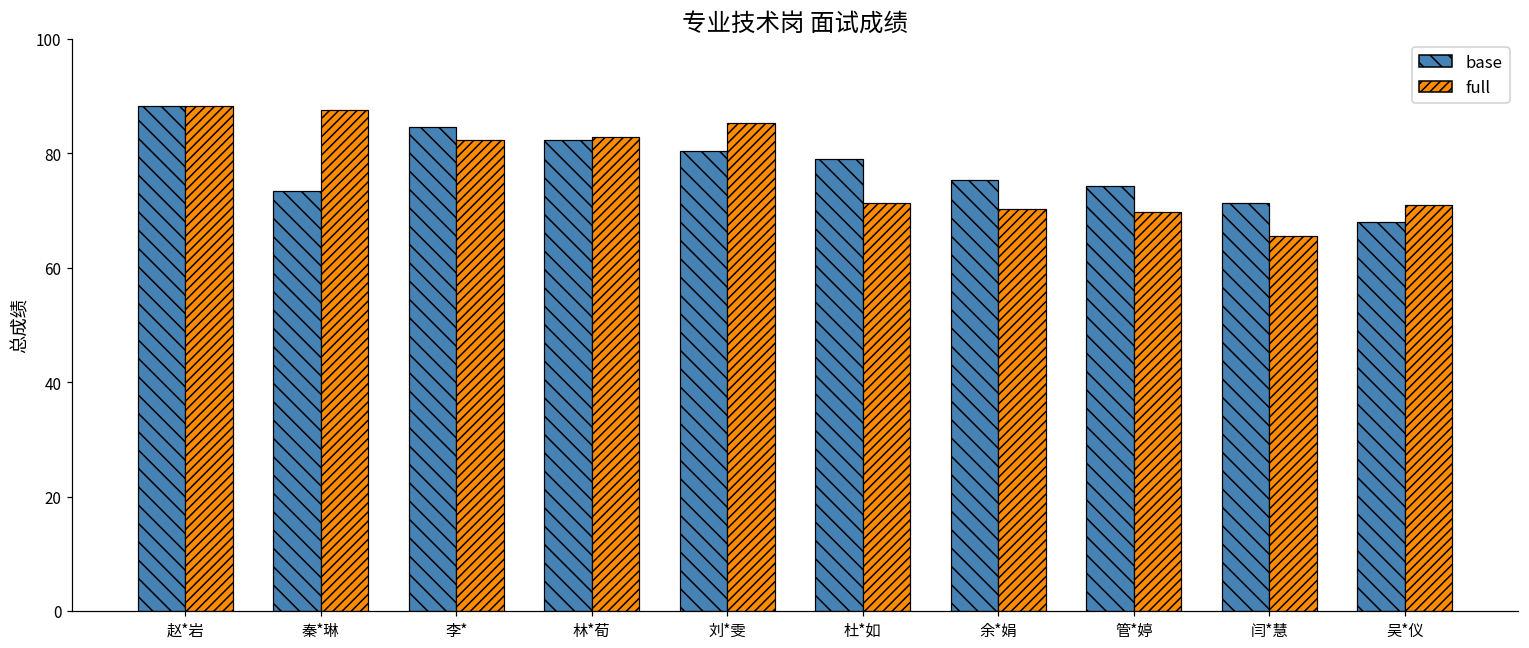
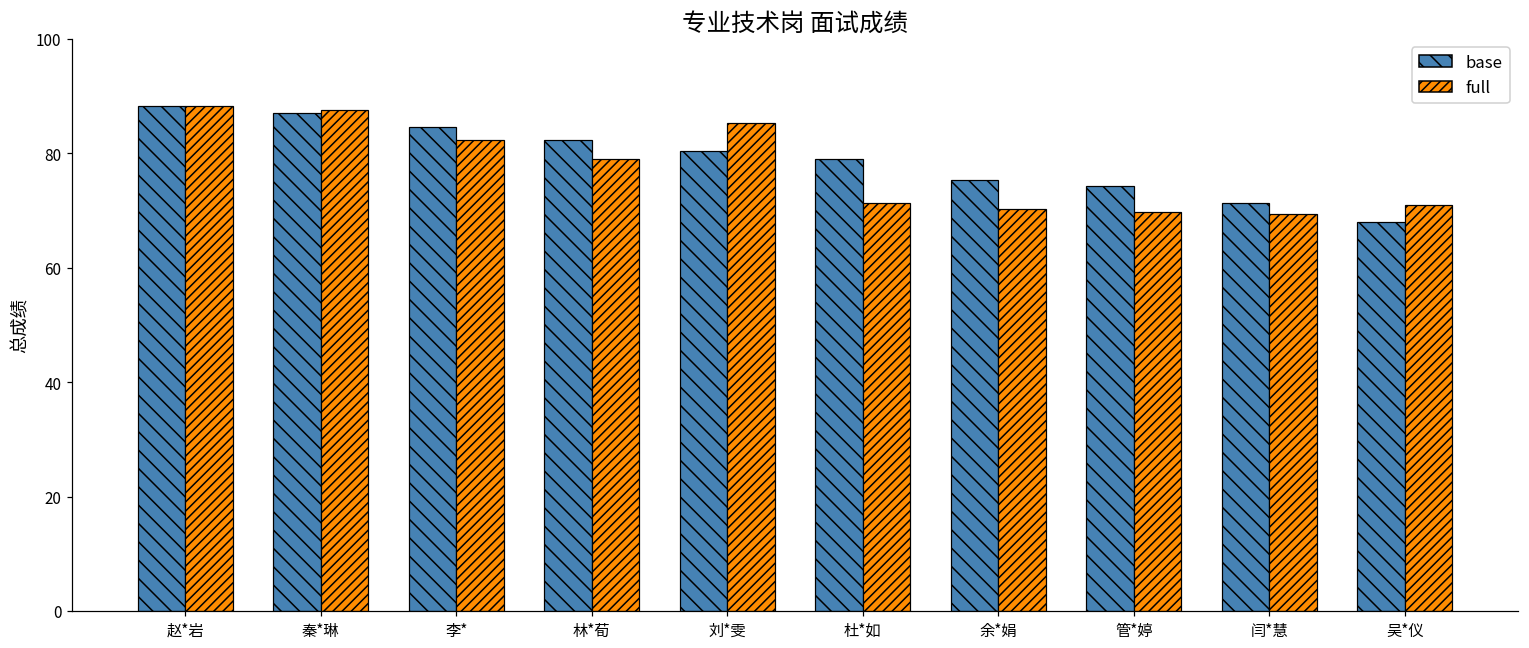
base, 秦*琳: 74 -> 87
full, 林*荀: 83 -> 79
full, 闫*慧: 66 -> 69
